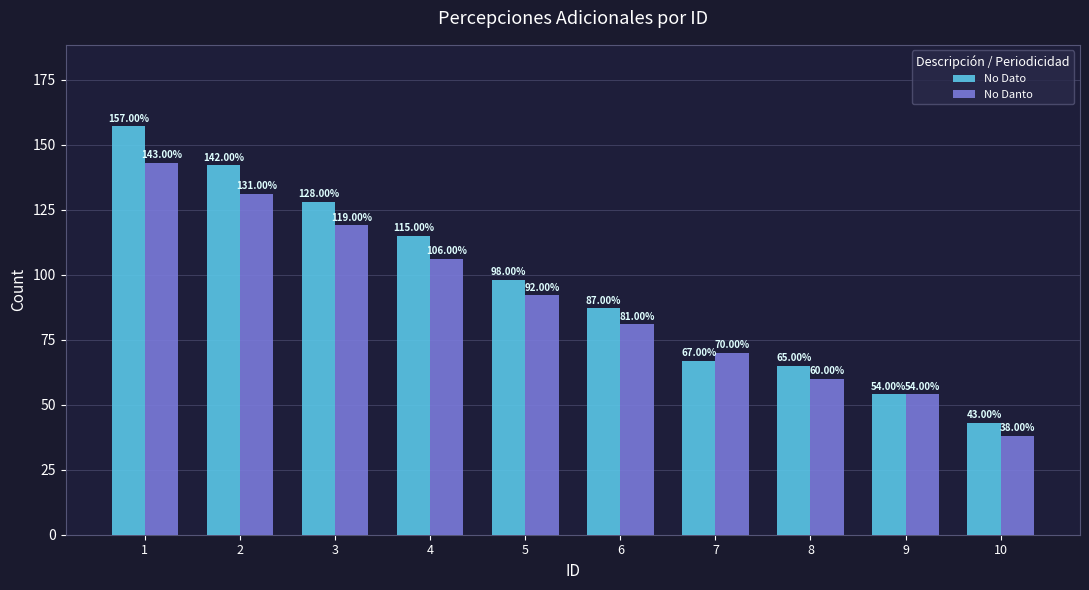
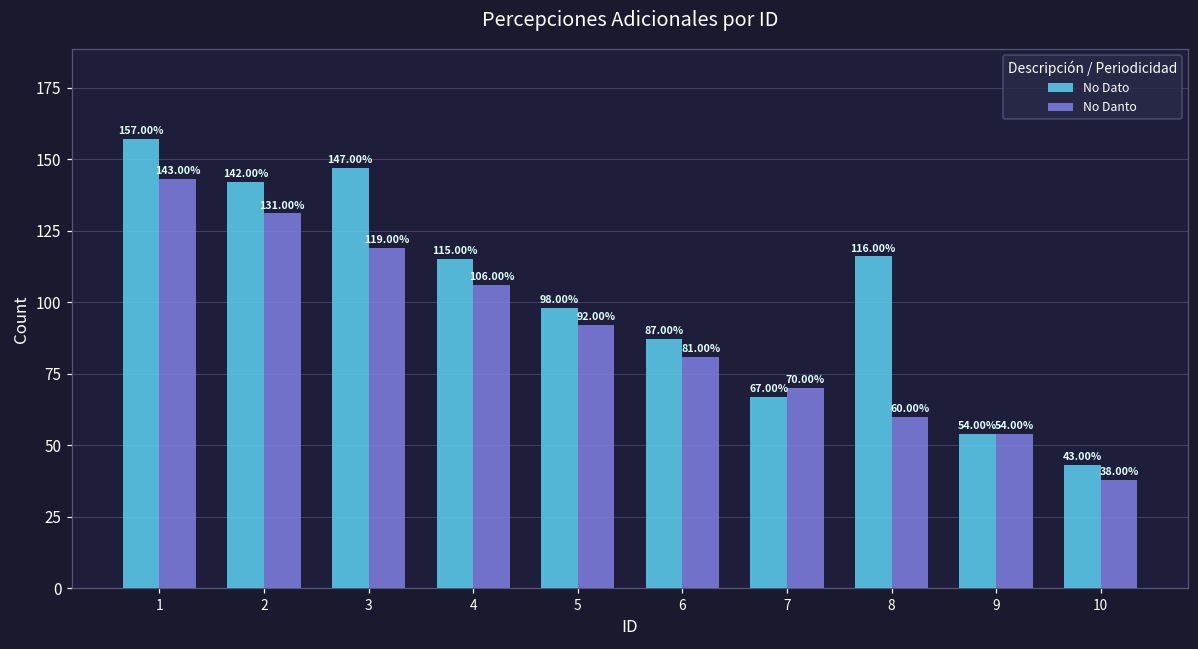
No Dato, 3: 128.00% -> 147.00%
No Dato, 8: 65.00% -> 116.00%
